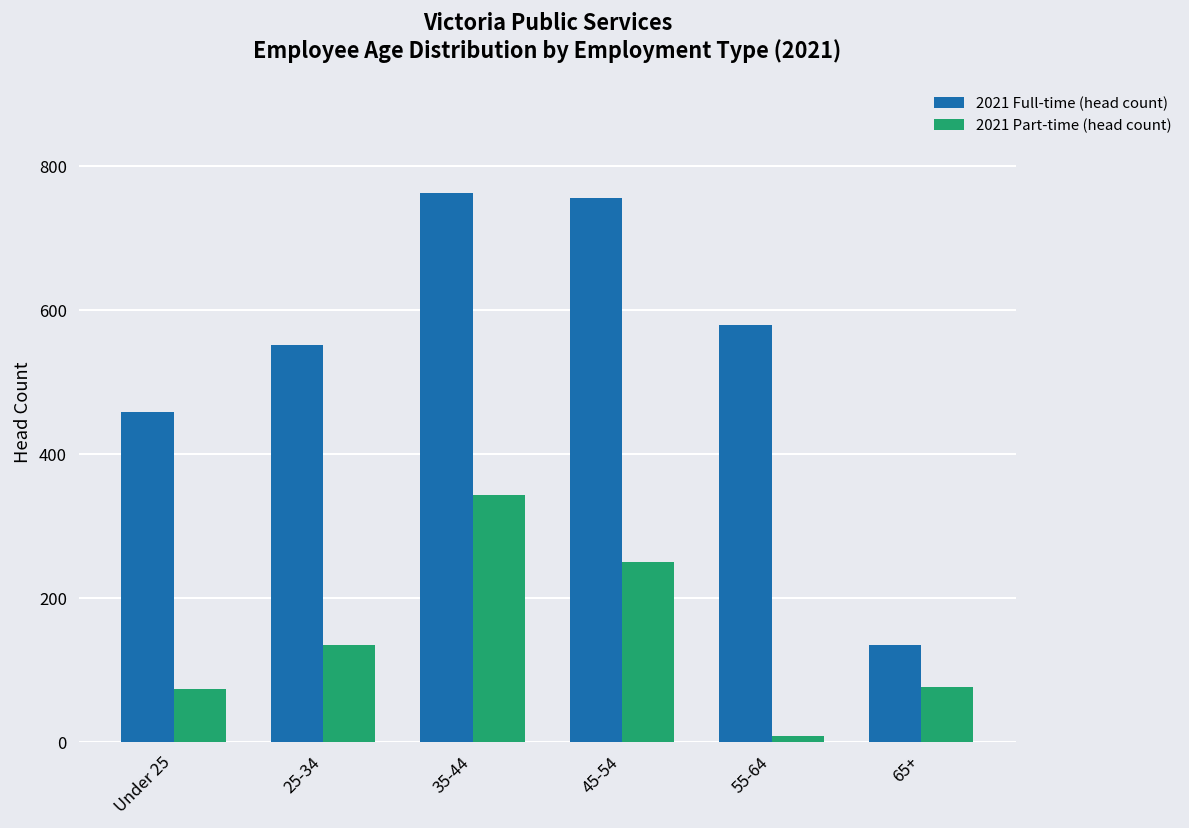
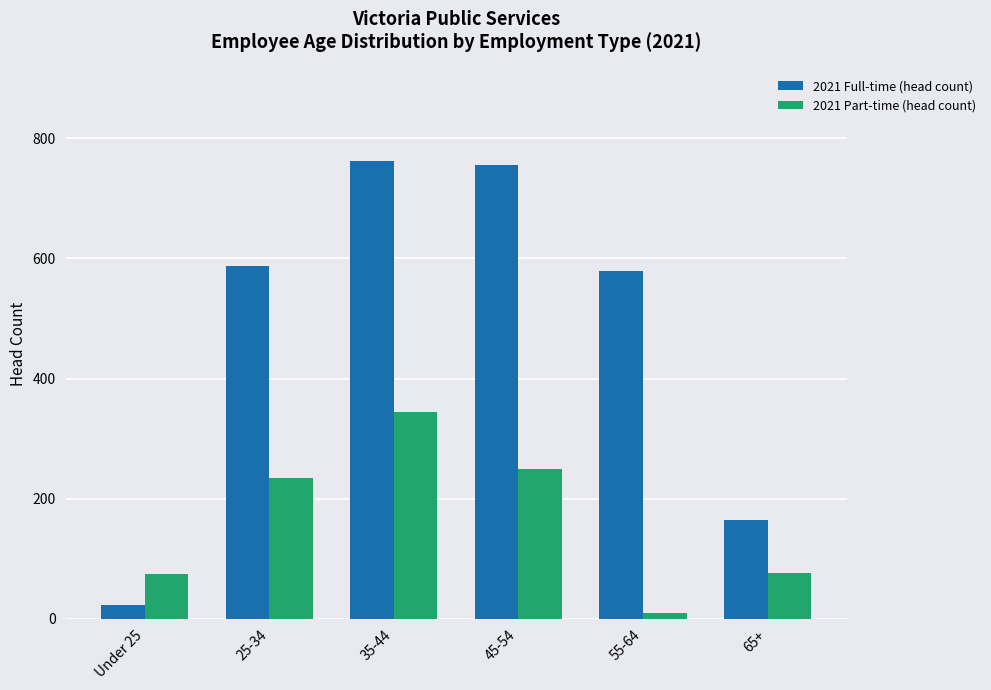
2021 Full-time (head count), Under 25: 460 -> 20
2021 Full-time (head count), 25-34: 550 -> 590
2021 Part-time (head count), 25-34: 140 -> 230
2021 Full-time (head count), 65+: 140 -> 160
